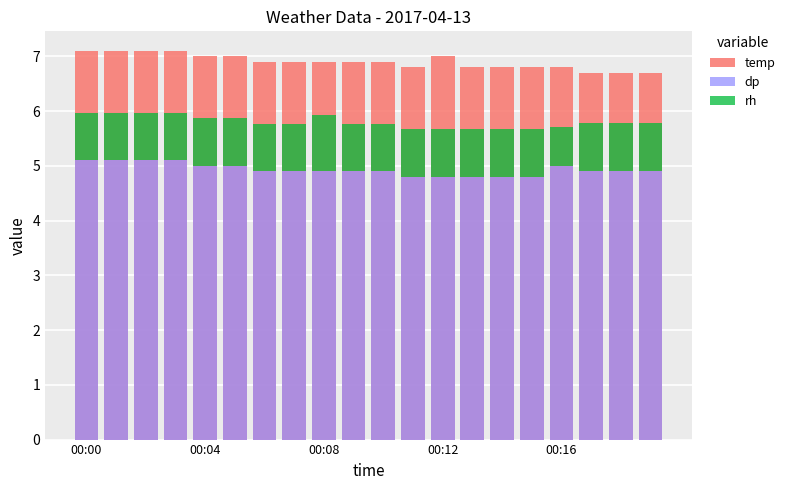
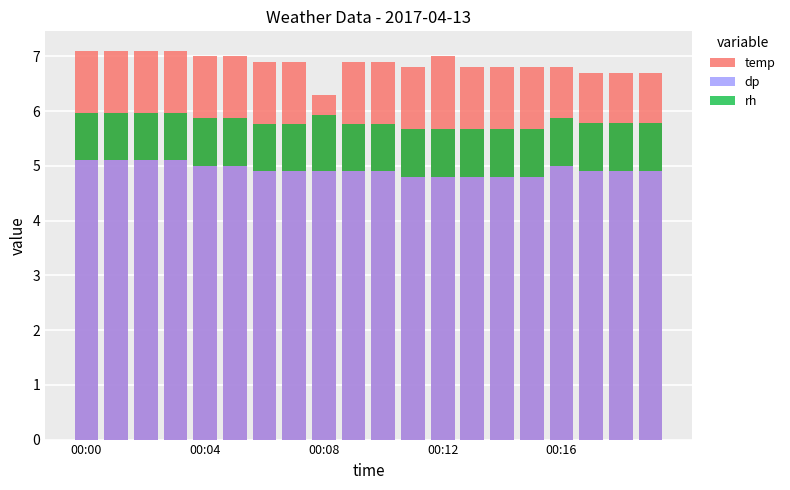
temp, 00:08: 6.9 -> 6.3
rh, 00:16: 0.7 -> 0.9
